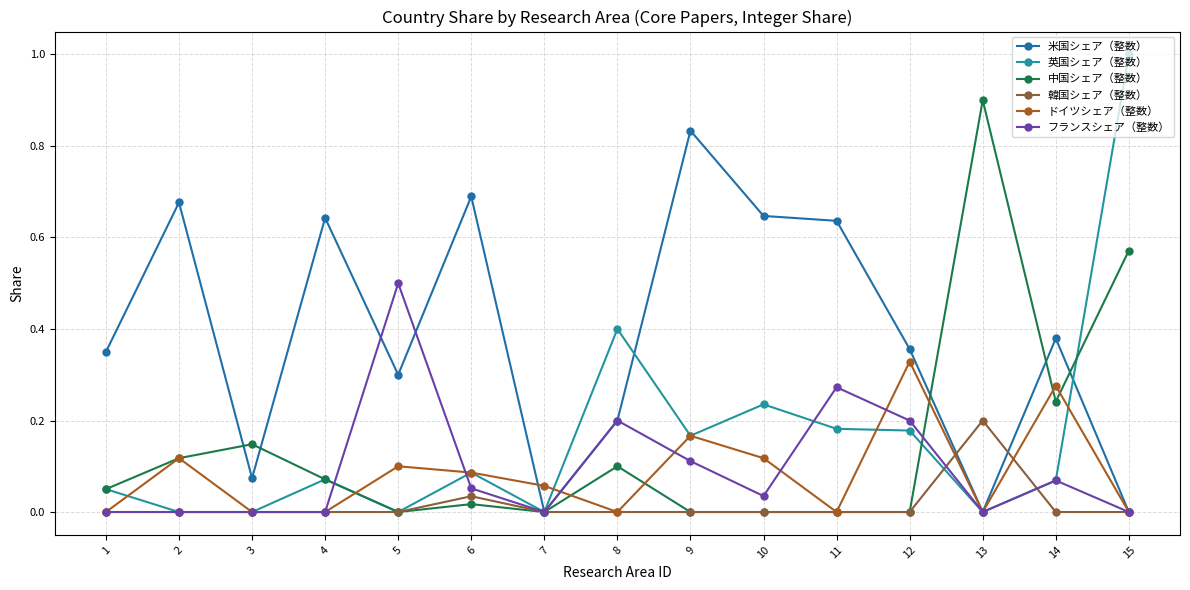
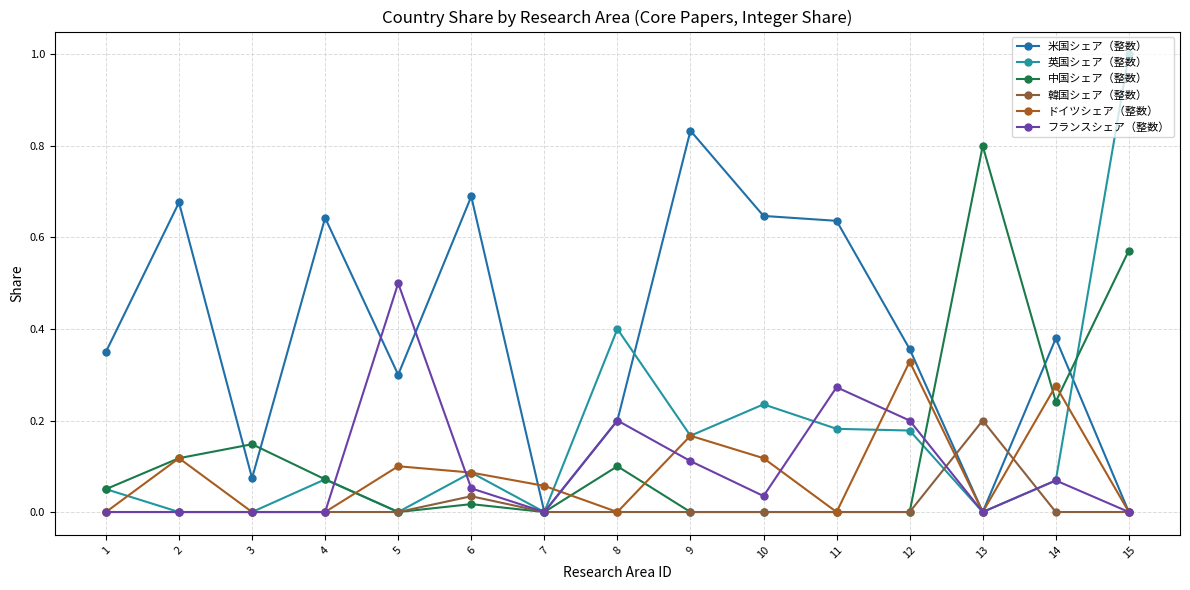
中国シェア（整数）, 13: 0.9 -> 0.8
